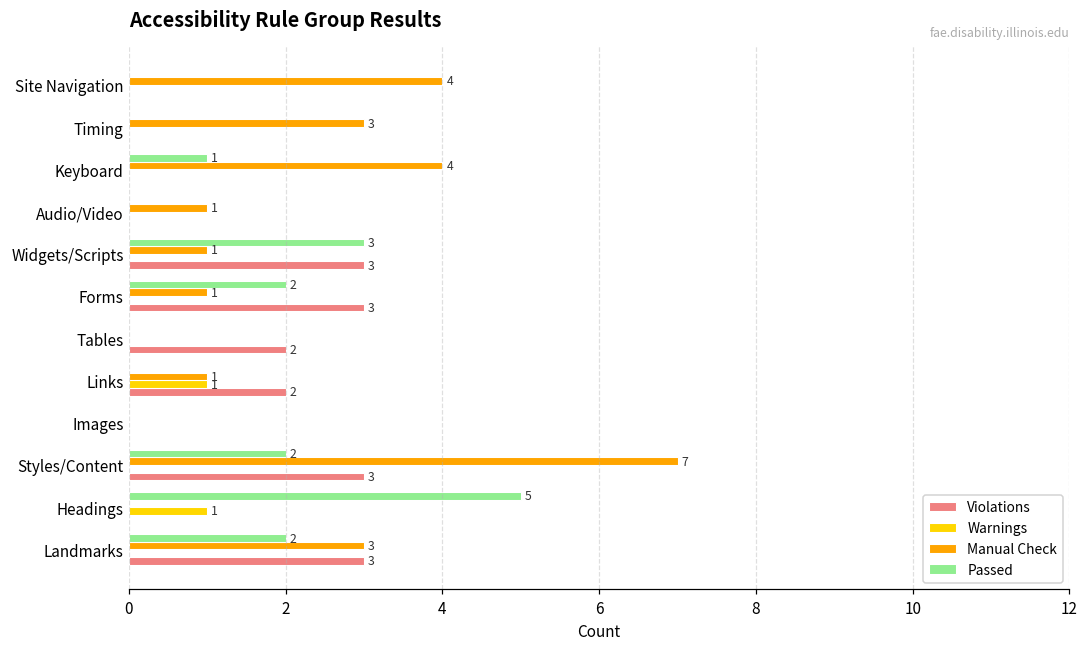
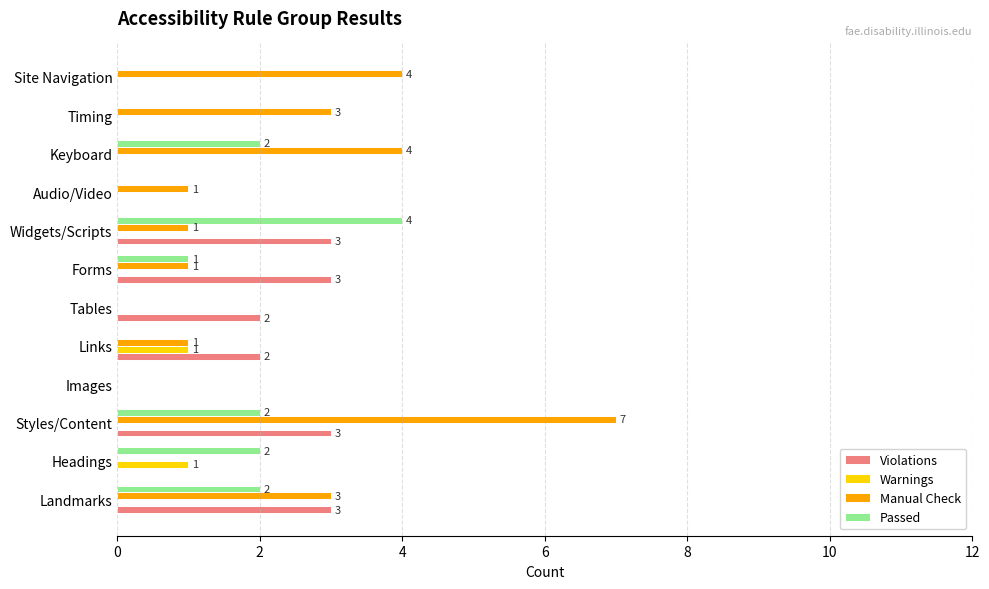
Passed, Keyboard: 1 -> 2
Passed, Widgets/Scripts: 3 -> 4
Passed, Forms: 2 -> 1
Passed, Headings: 5 -> 2
